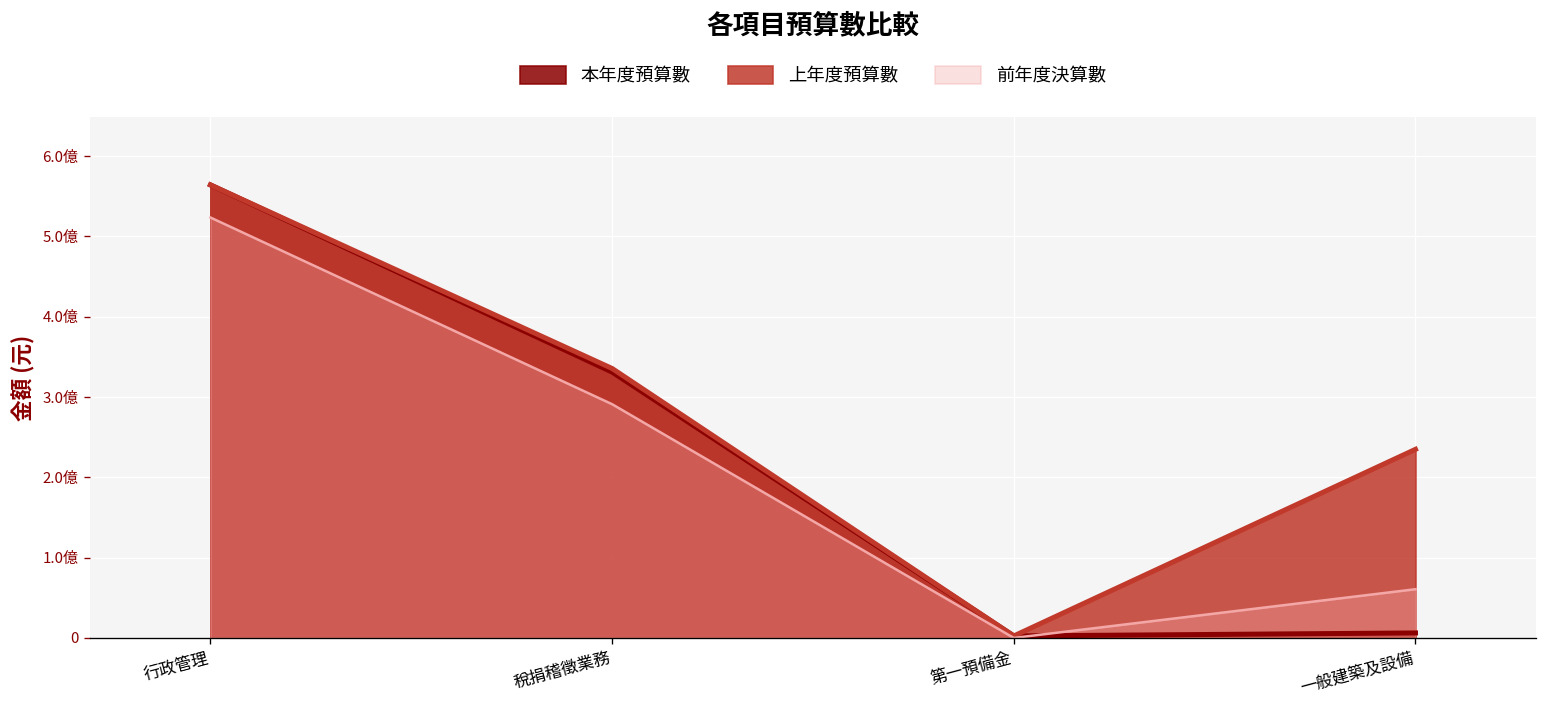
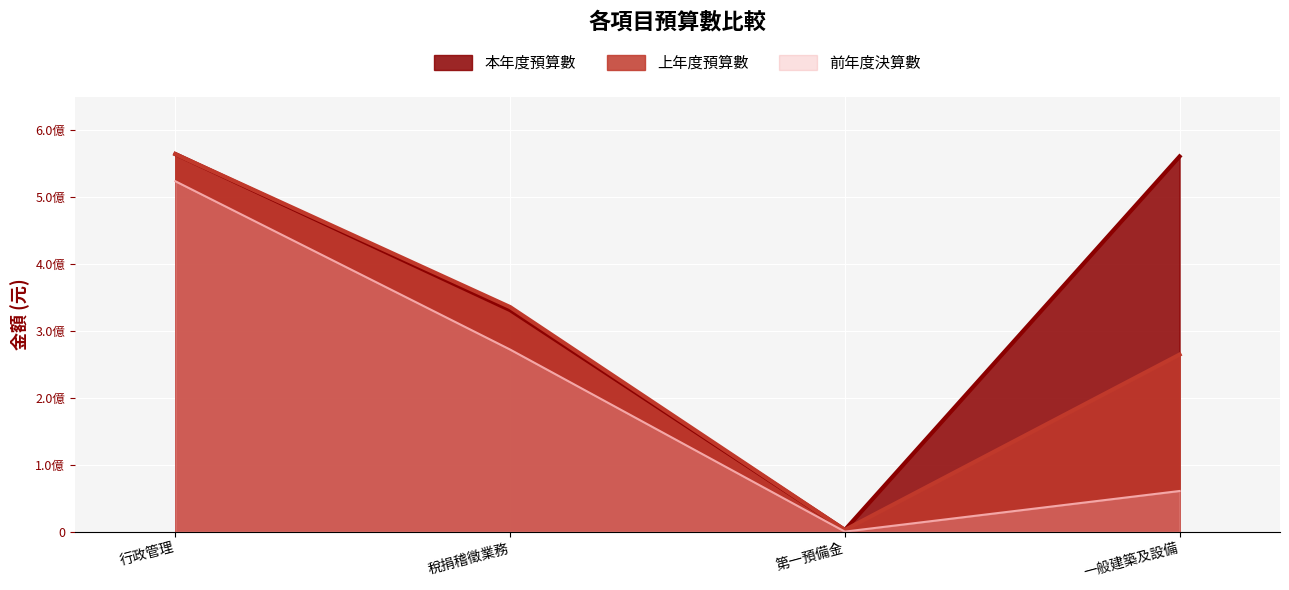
前年度決算數, 稅捐稽徵業務: 2.9億 -> 2.7億
本年度預算數, 一般建築及設備: 0.1億 -> 5.6億
上年度預算數, 一般建築及設備: 2.3億 -> 2.6億
